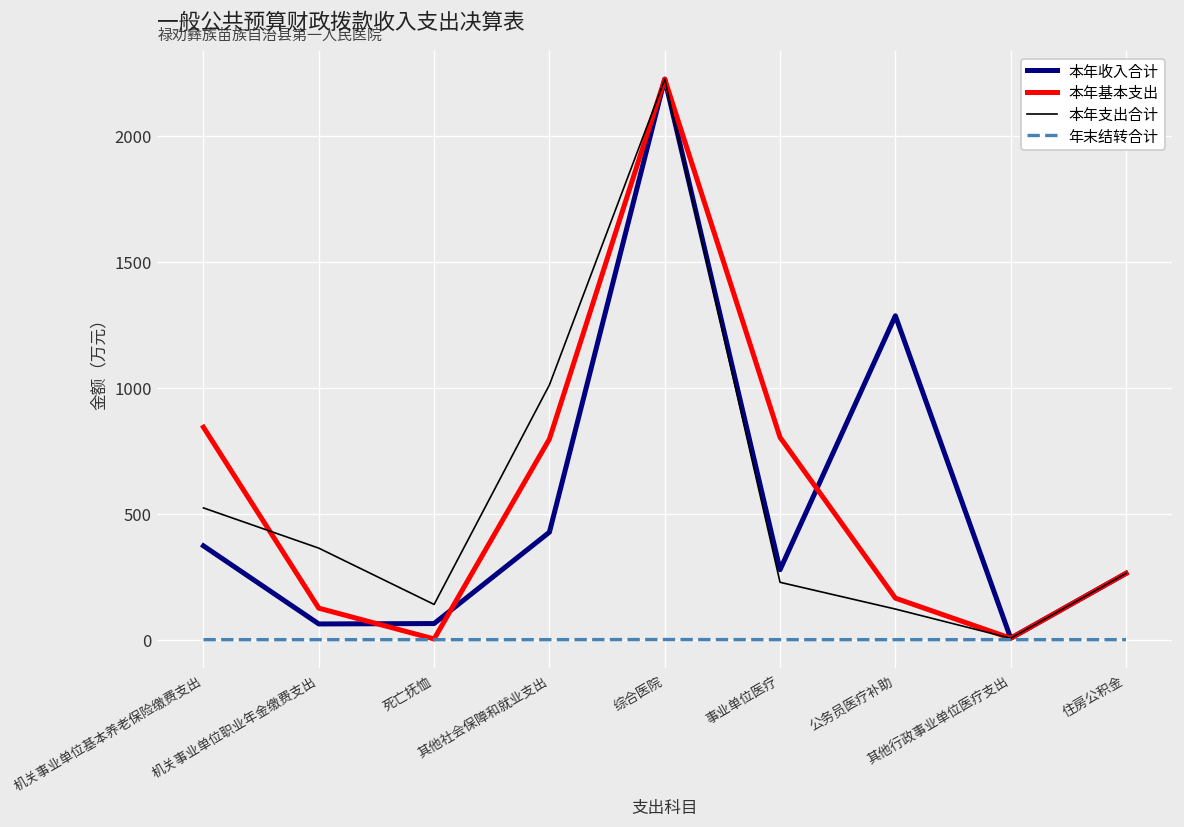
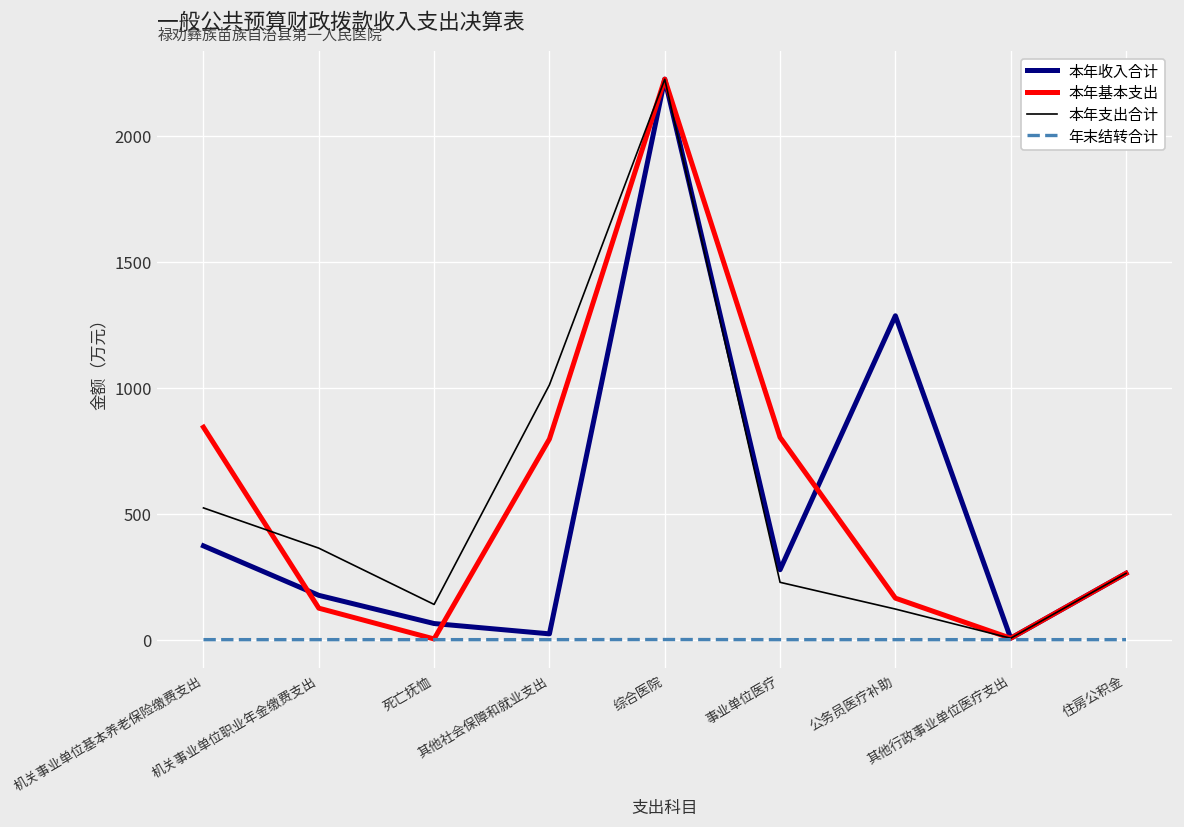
本年收入合计, 机关事业单位职业年金缴费支出: 60 -> 180
本年收入合计, 其他社会保障和就业支出: 430 -> 20
